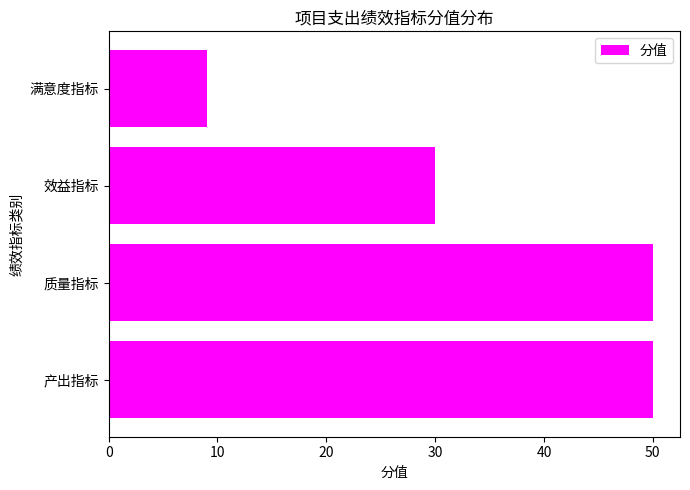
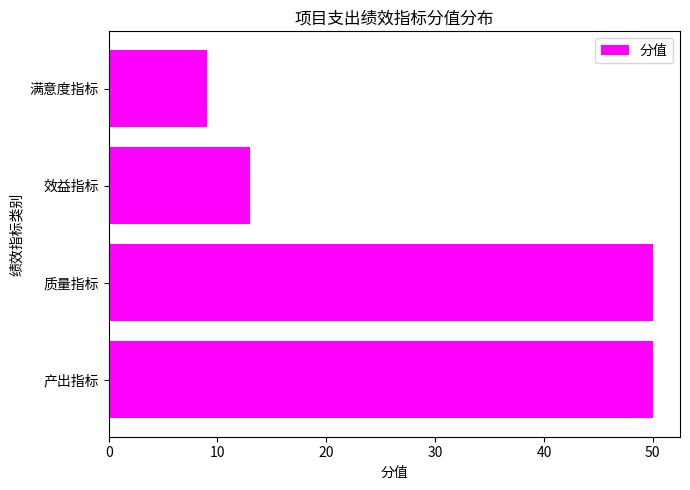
效益指标: 30 -> 13
